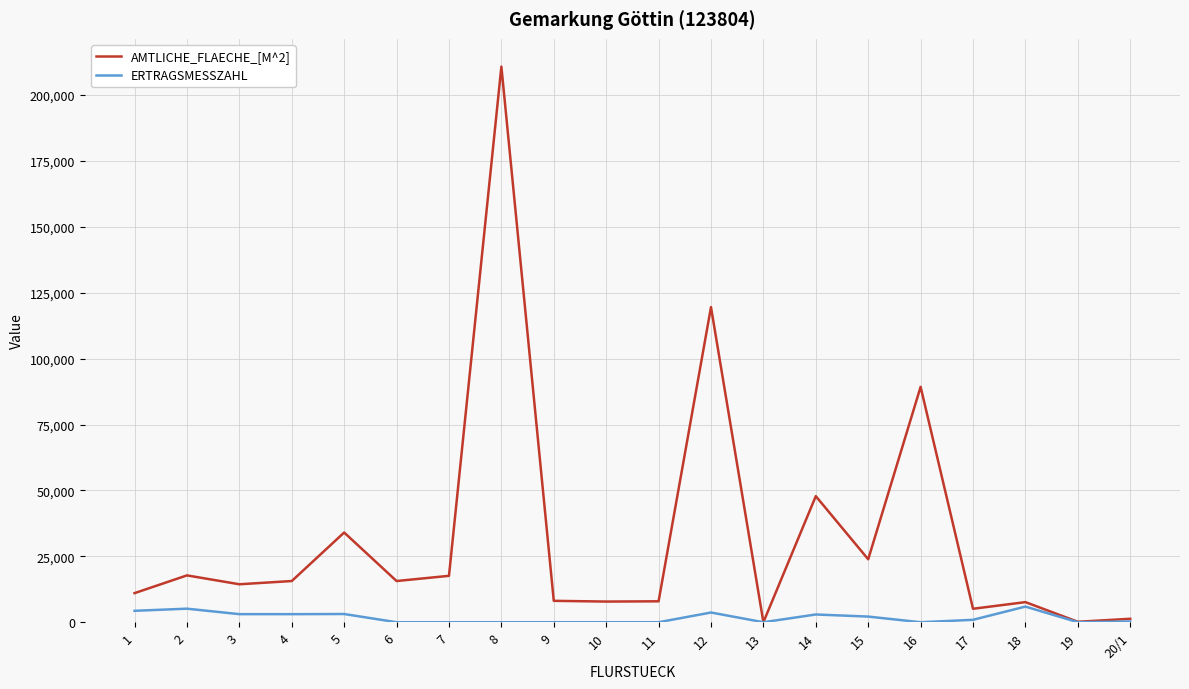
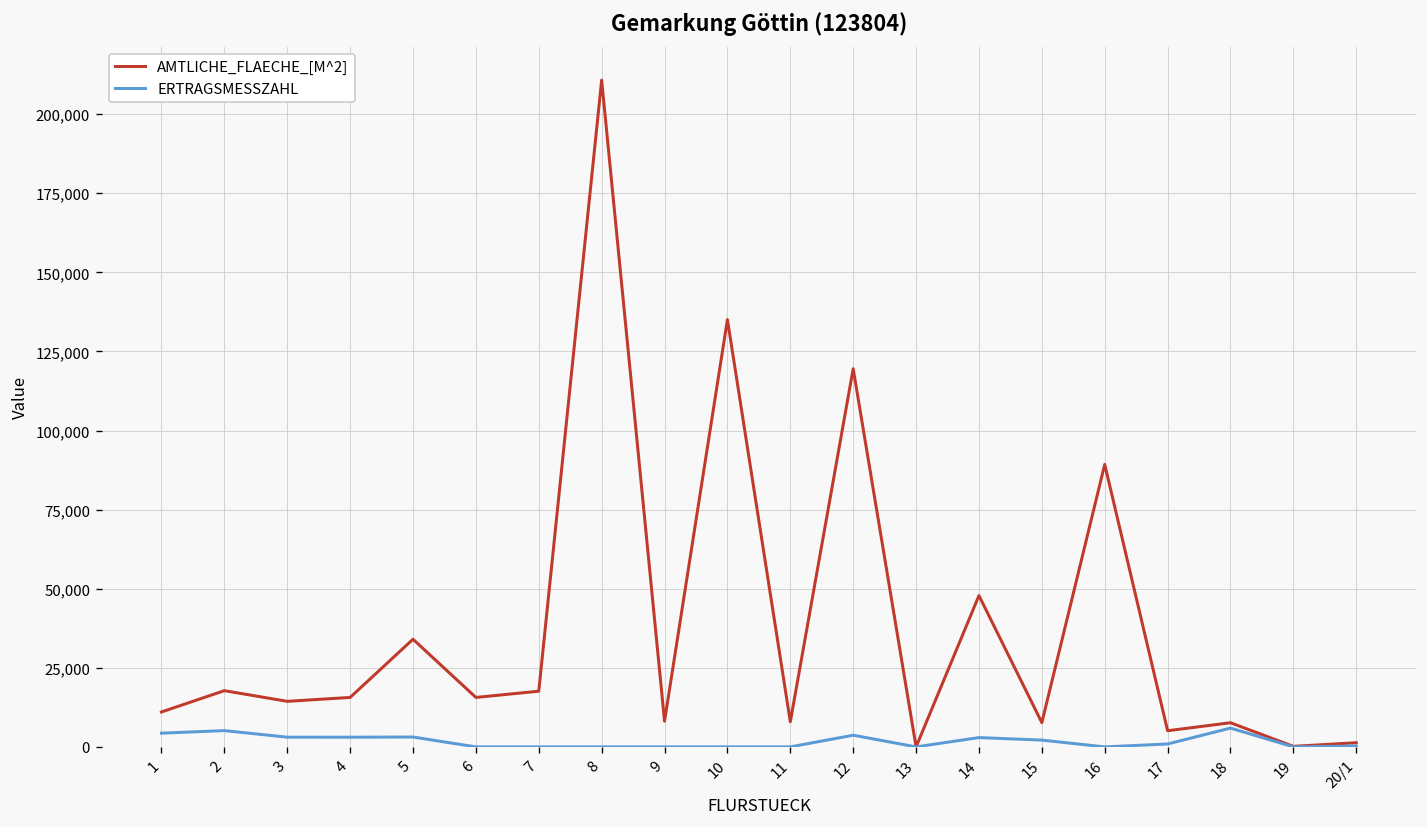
AMTLICHE_FLAECHE_[M^2], 10: 8,000 -> 135,000
AMTLICHE_FLAECHE_[M^2], 15: 24,000 -> 8,000
